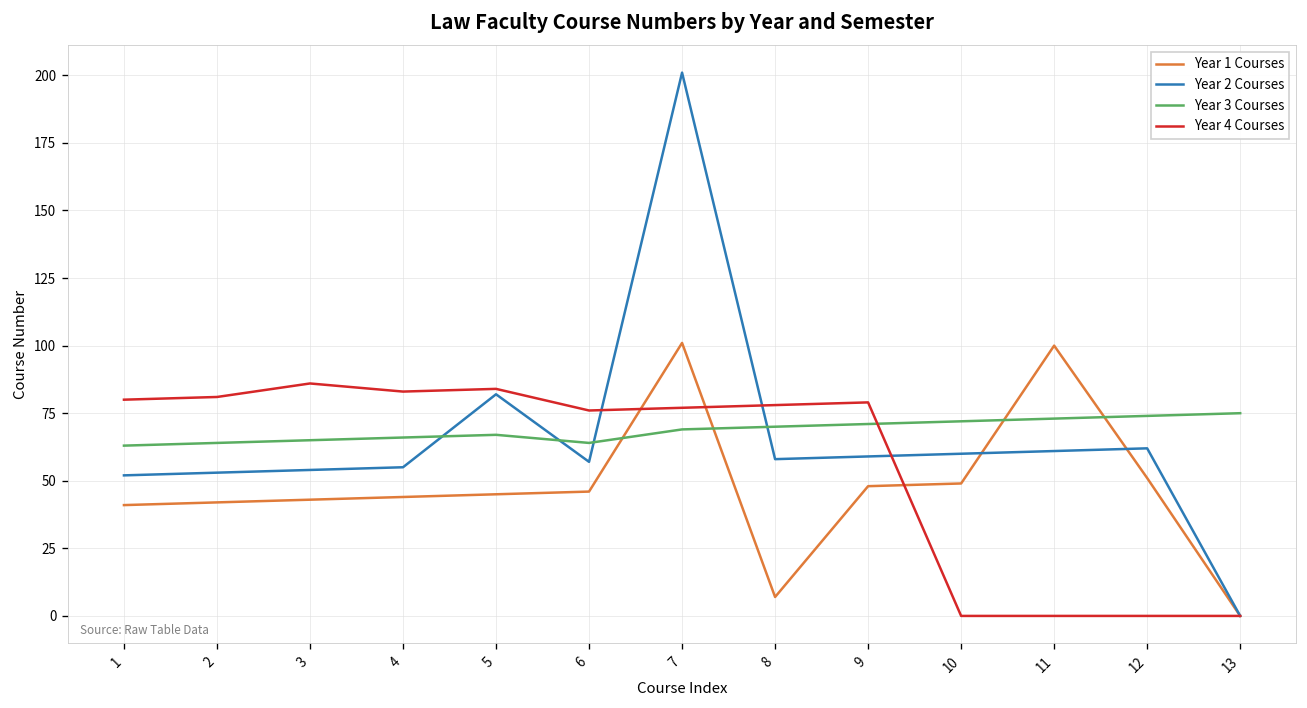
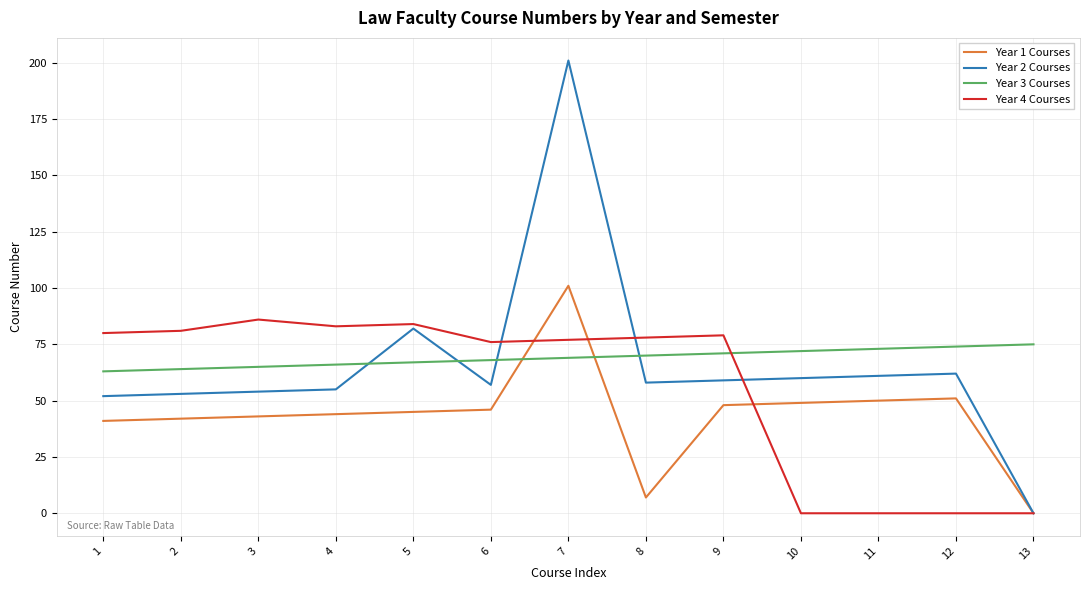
Year 3 Courses, 6: 64 -> 68
Year 1 Courses, 11: 100 -> 50
